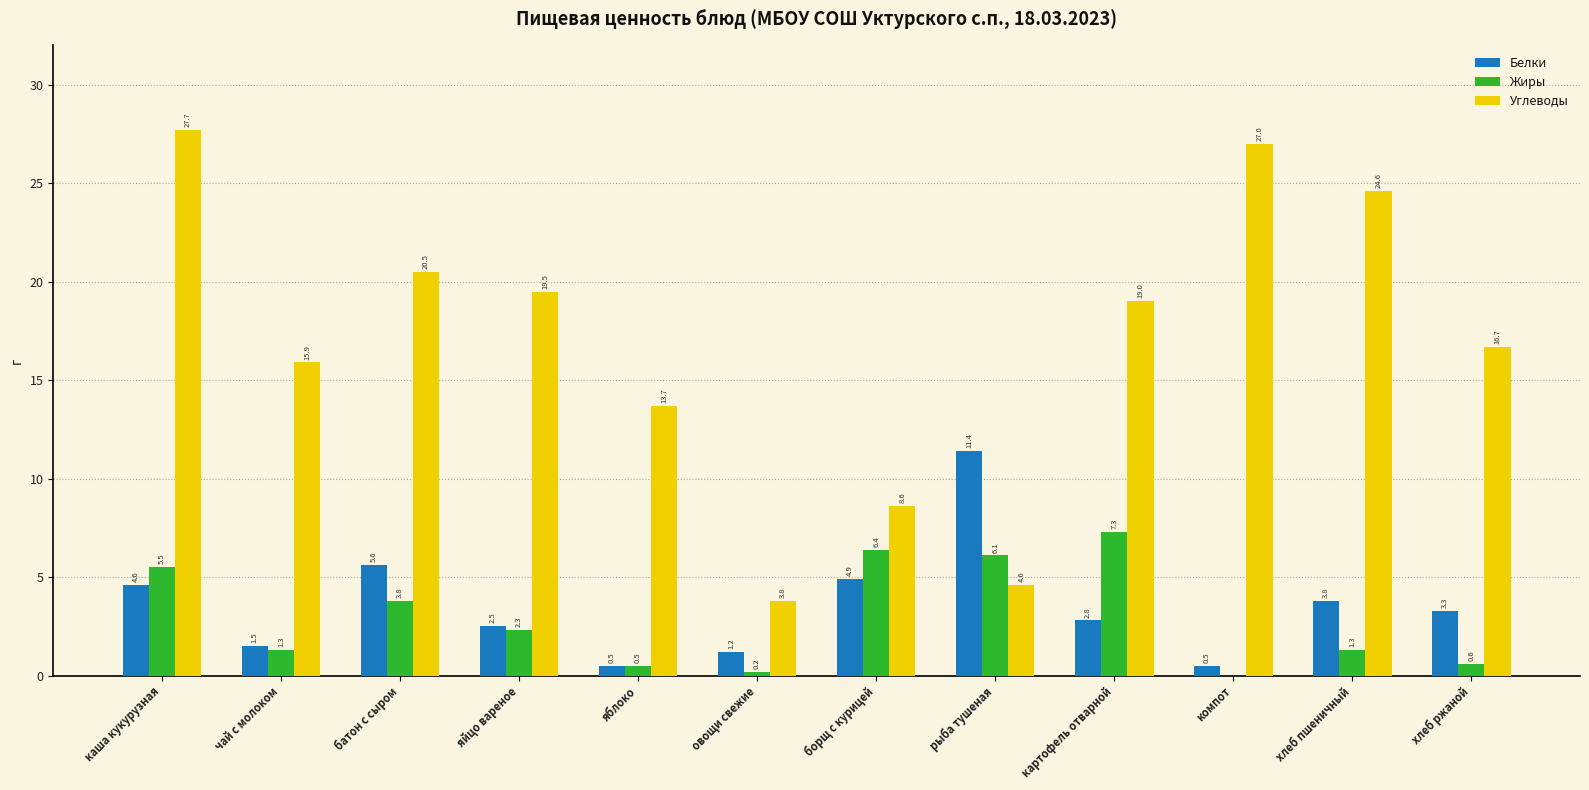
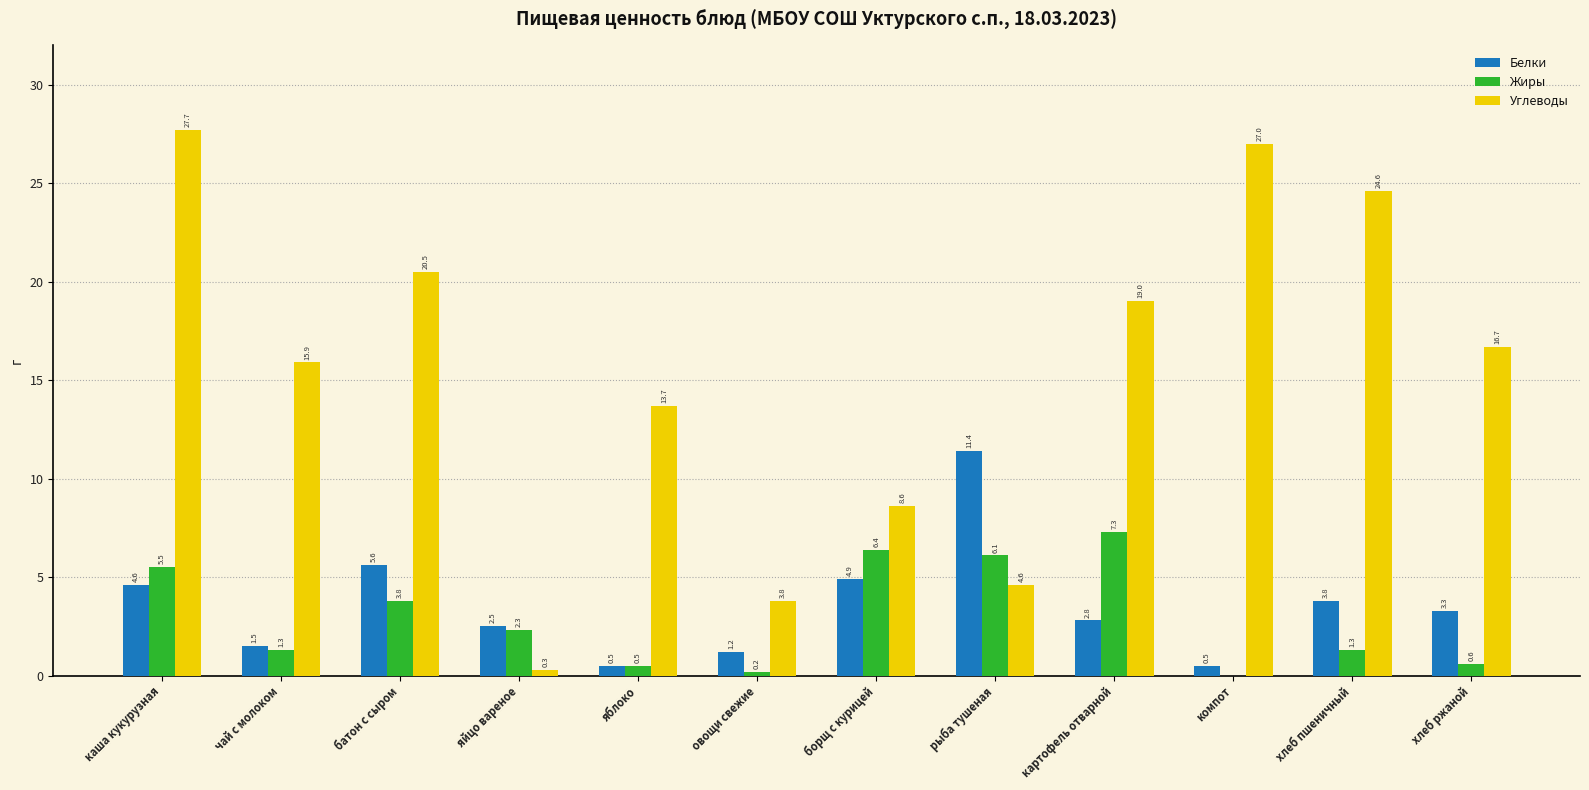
Углеводы, яйцо вареное: 19.5 -> 0.3
